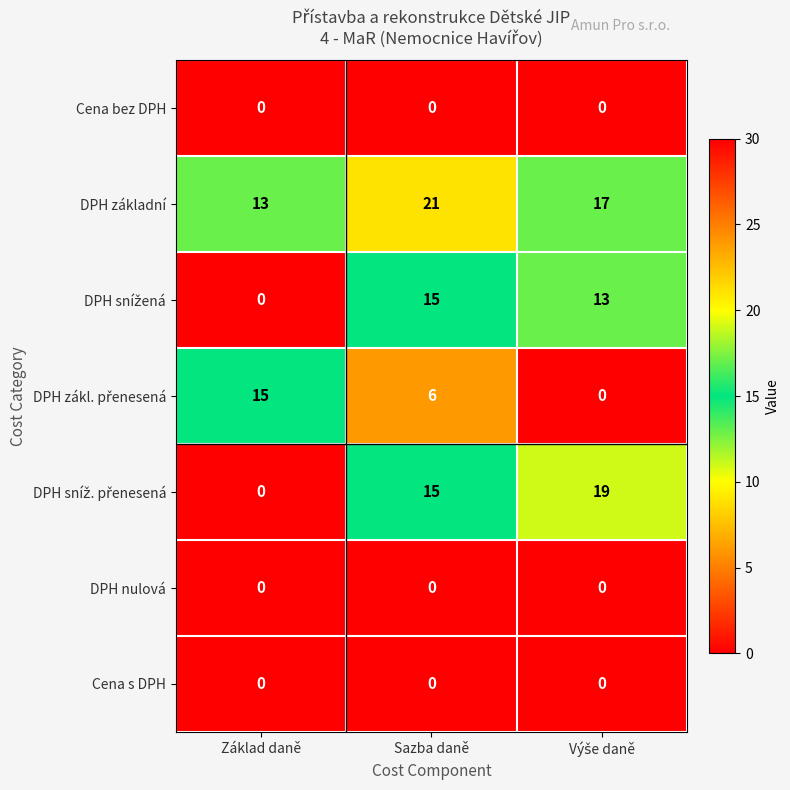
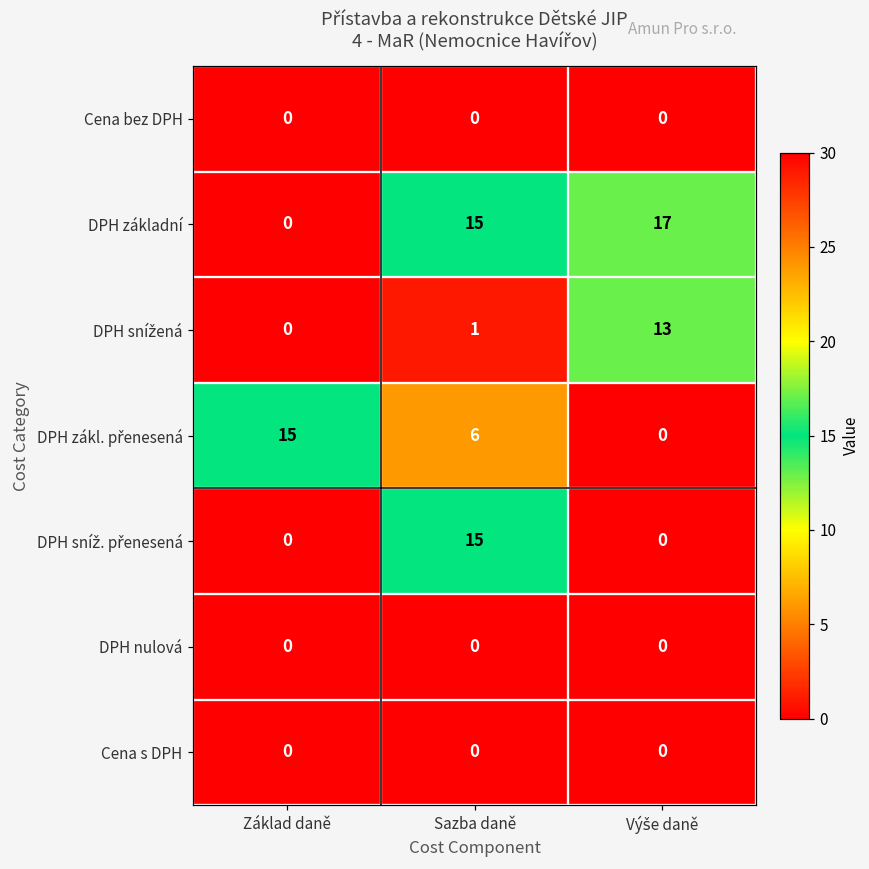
DPH základní, Základ daně: 13 -> 0
DPH základní, Sazba daně: 21 -> 15
DPH snížená, Sazba daně: 15 -> 1
DPH sníž. přenesená, Výše daně: 19 -> 0
